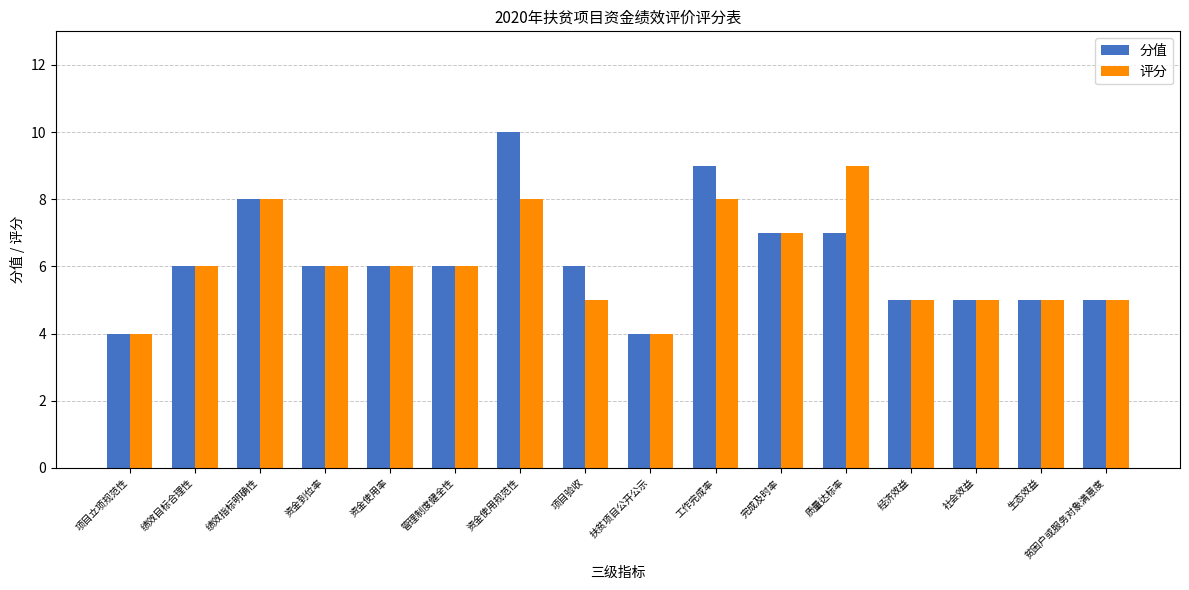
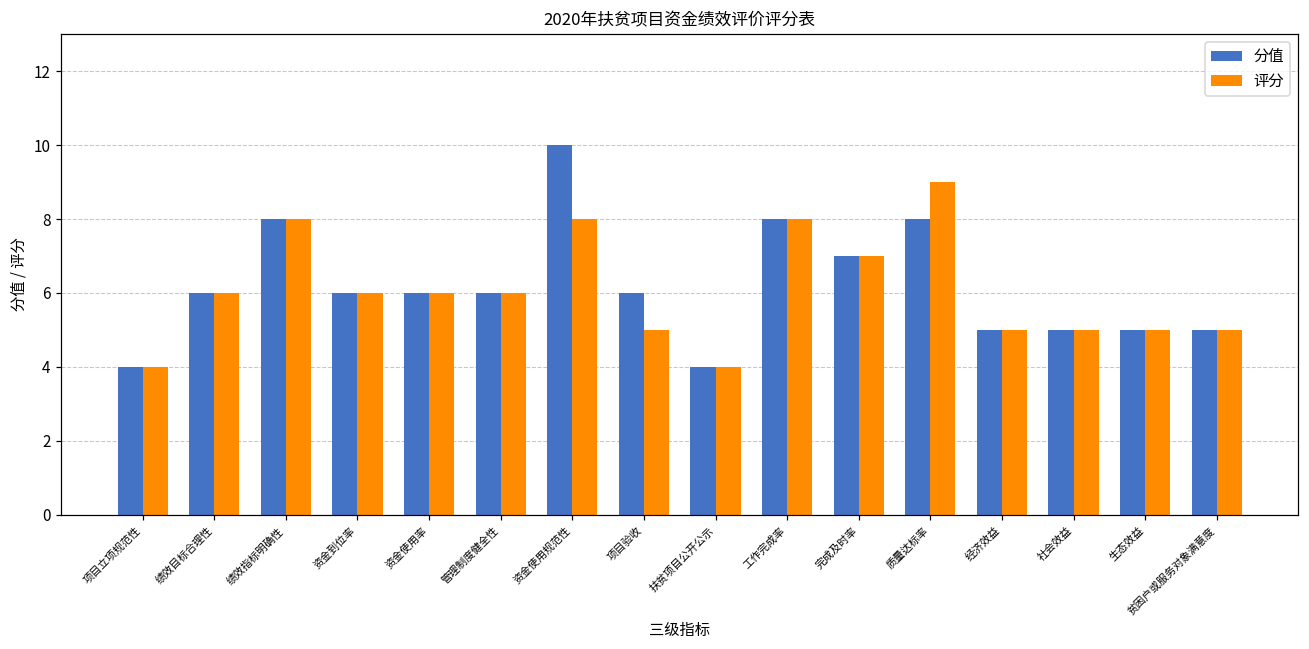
分值, 工作完成率: 9 -> 8
分值, 质量达标率: 7 -> 8
